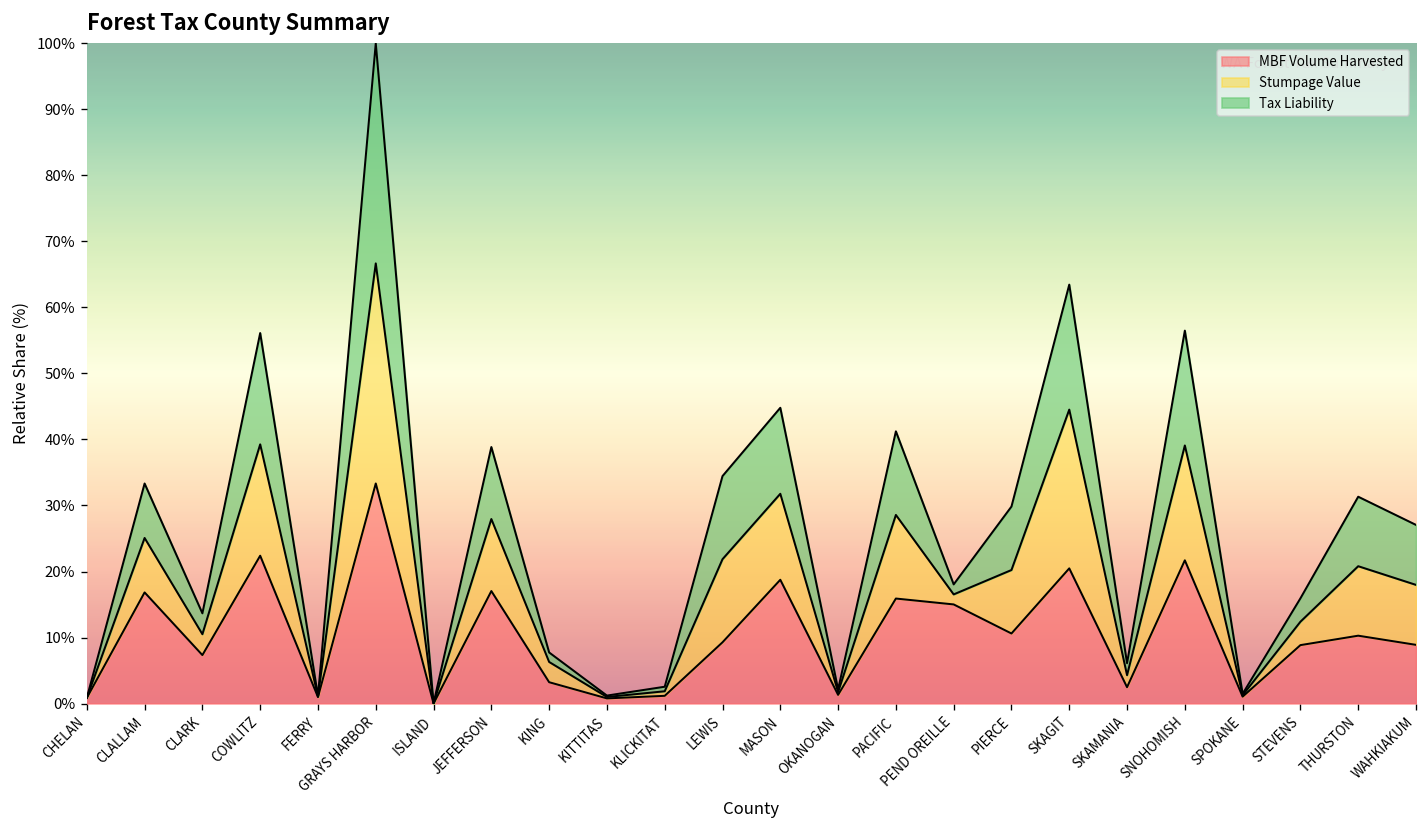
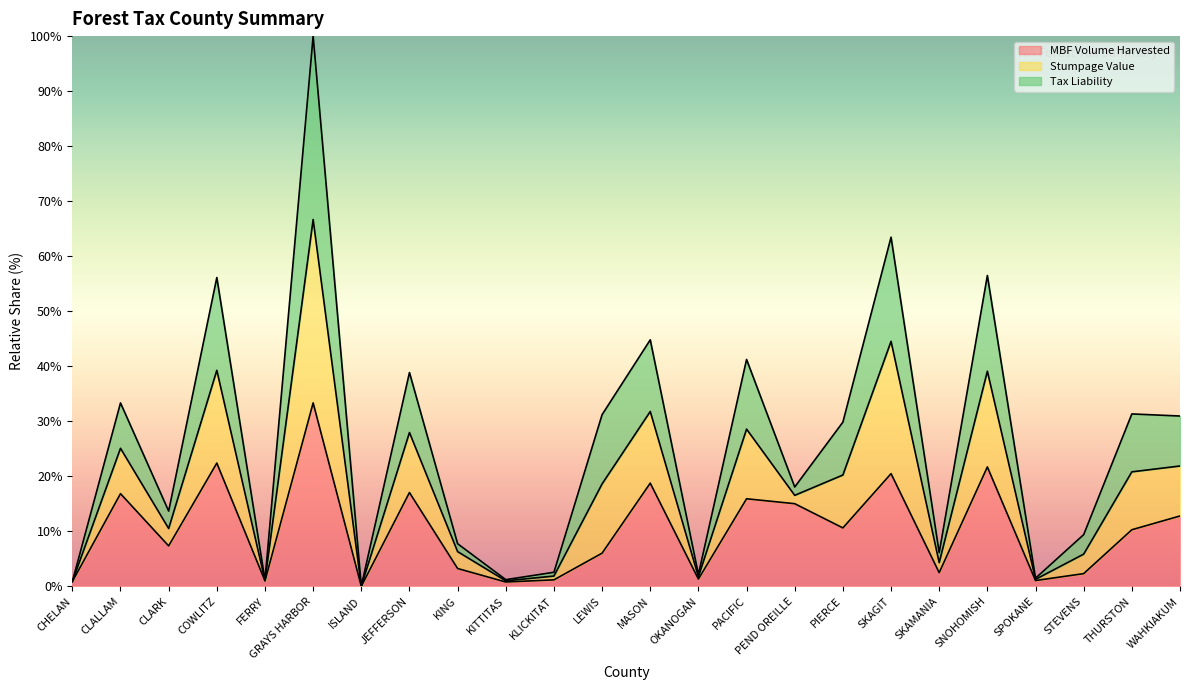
MBF Volume Harvested, LEWIS: 9% -> 6%
MBF Volume Harvested, STEVENS: 9% -> 2%
MBF Volume Harvested, WAHKIAKUM: 9% -> 13%
